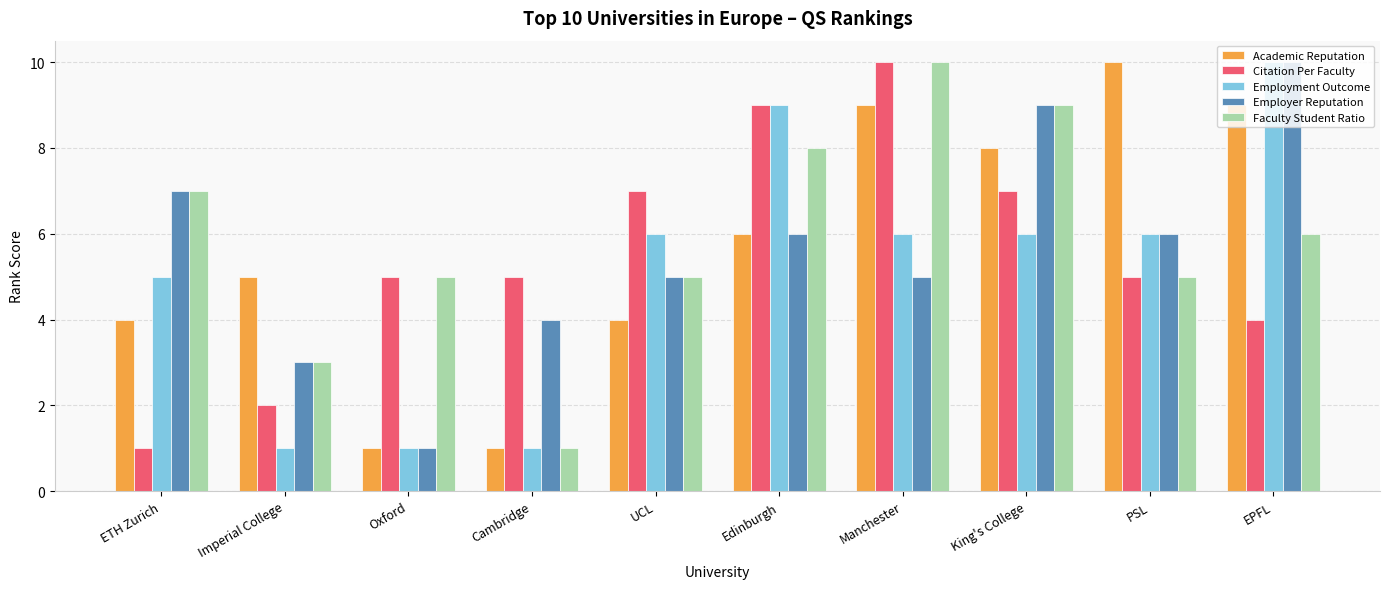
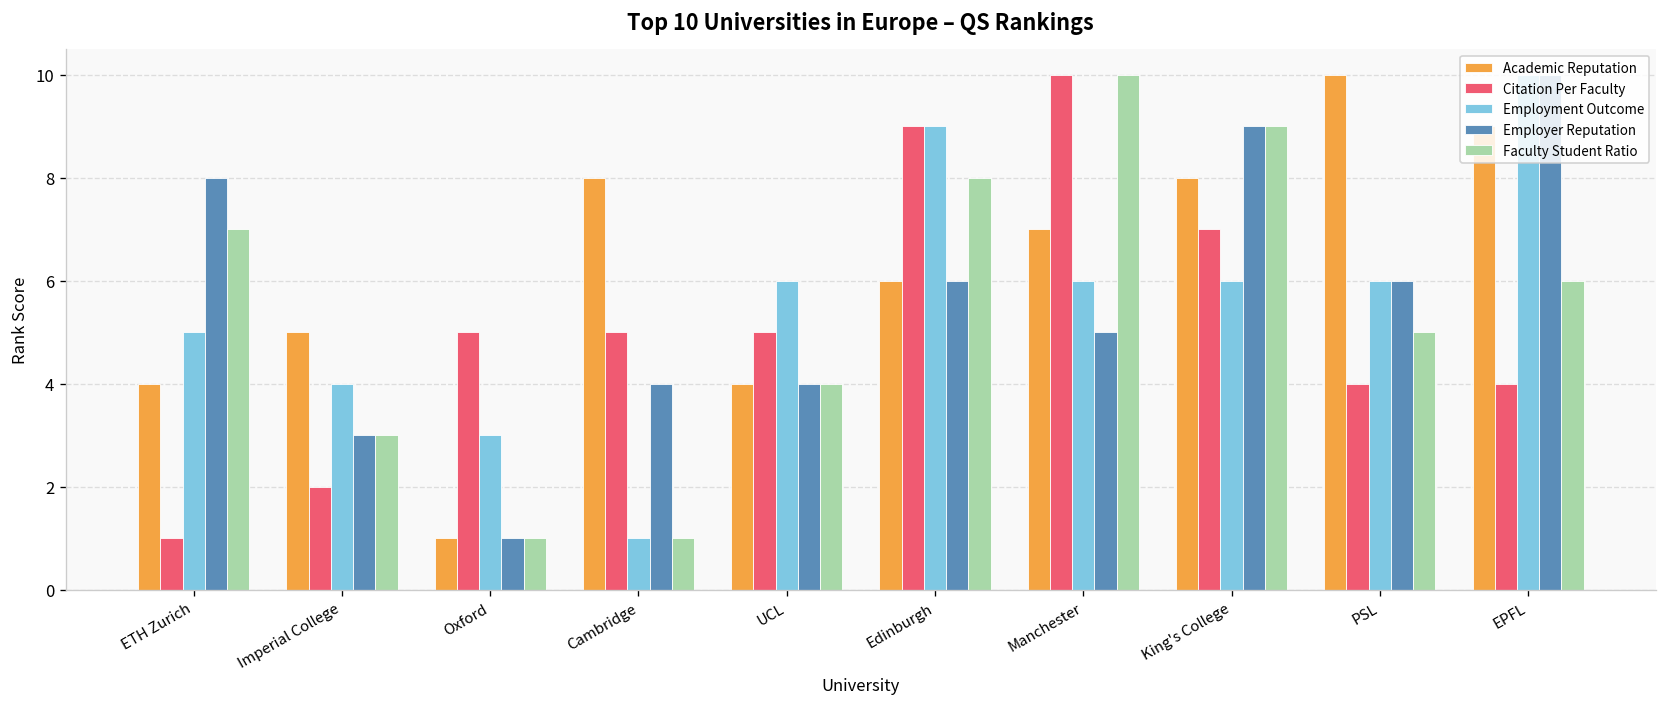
Employer Reputation, ETH Zurich: 7 -> 8
Employment Outcome, Imperial College: 1 -> 4
Employment Outcome, Oxford: 1 -> 3
Faculty Student Ratio, Oxford: 5 -> 1
Academic Reputation, Cambridge: 1 -> 8
Citation Per Faculty, UCL: 7 -> 5
Employer Reputation, UCL: 5 -> 4
Faculty Student Ratio, UCL: 5 -> 4
Academic Reputation, Manchester: 9 -> 7
Citation Per Faculty, PSL: 5 -> 4
